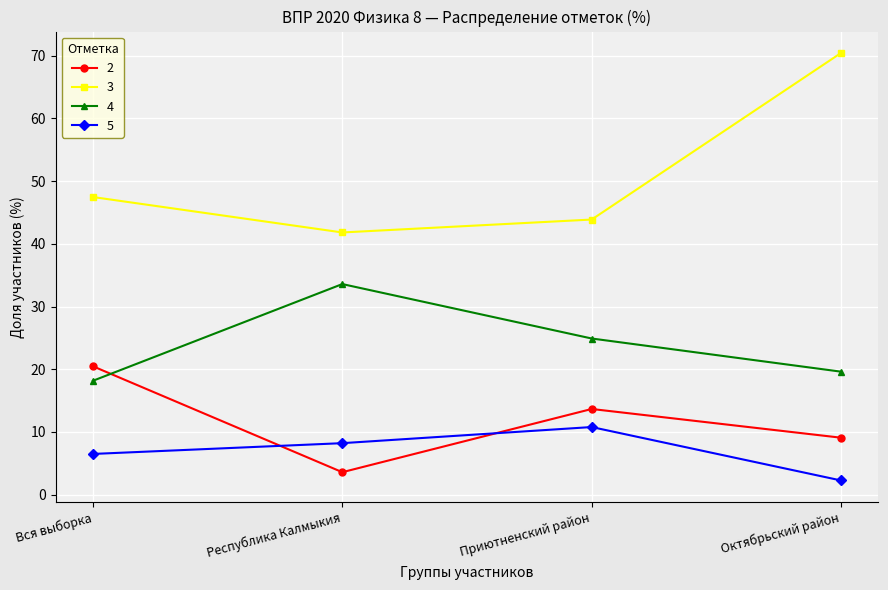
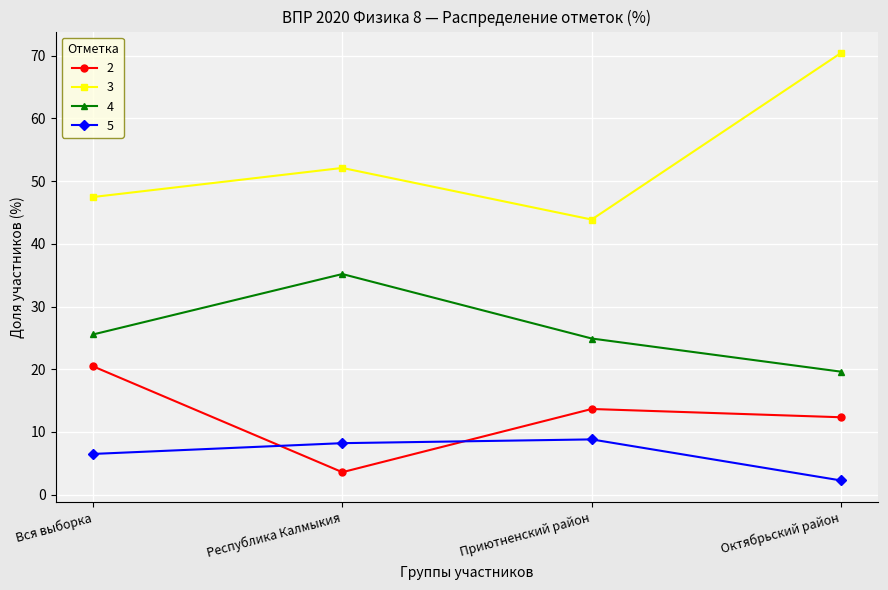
4, Вся выборка: 18 -> 26
3, Республика Калмыкия: 42 -> 52
4, Республика Калмыкия: 34 -> 35
5, Приютненский район: 11 -> 9
2, Октябрьский район: 9 -> 12
